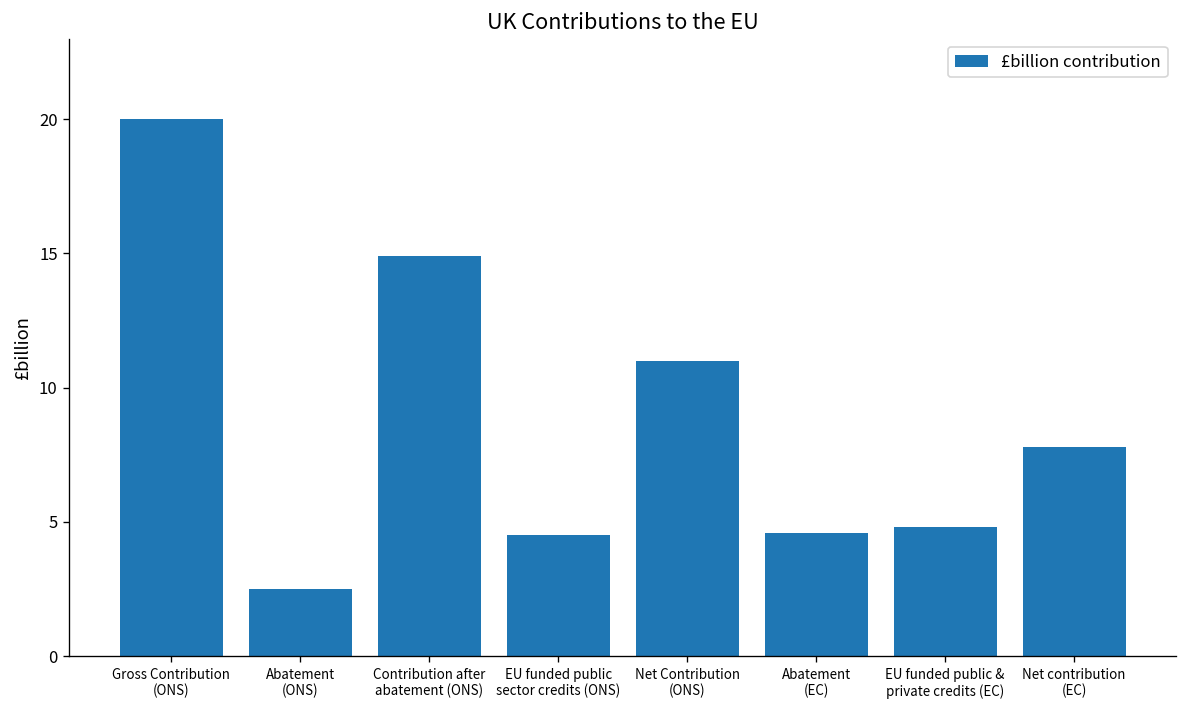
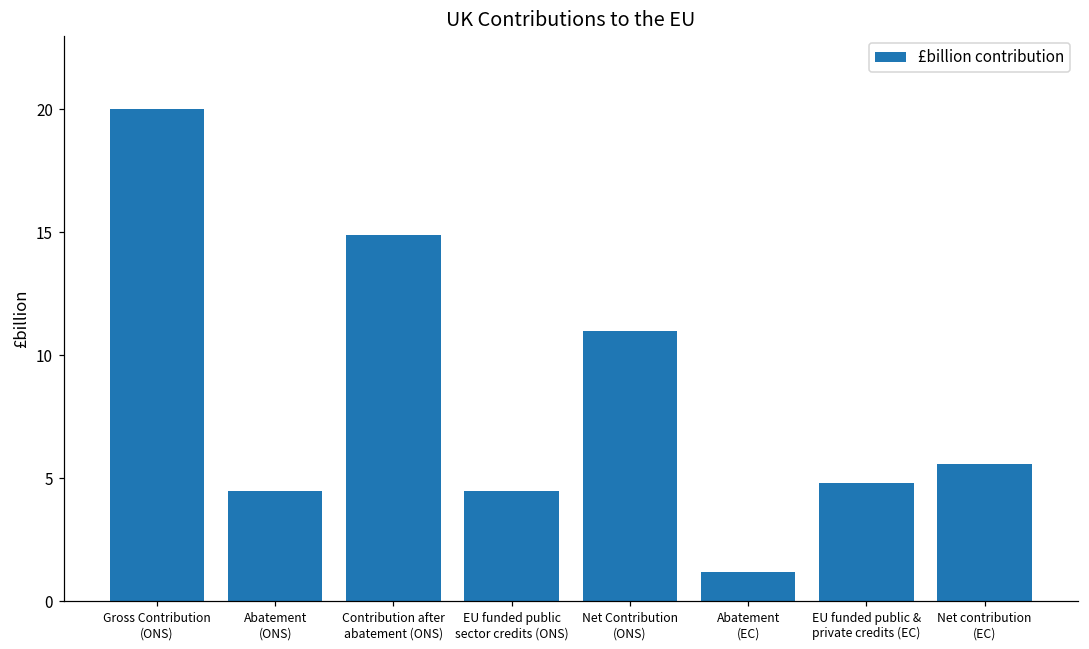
Abatement (ONS): 2.5 -> 4.5
Abatement (EC): 4.6 -> 1.2
Net contribution (EC): 7.8 -> 5.6
